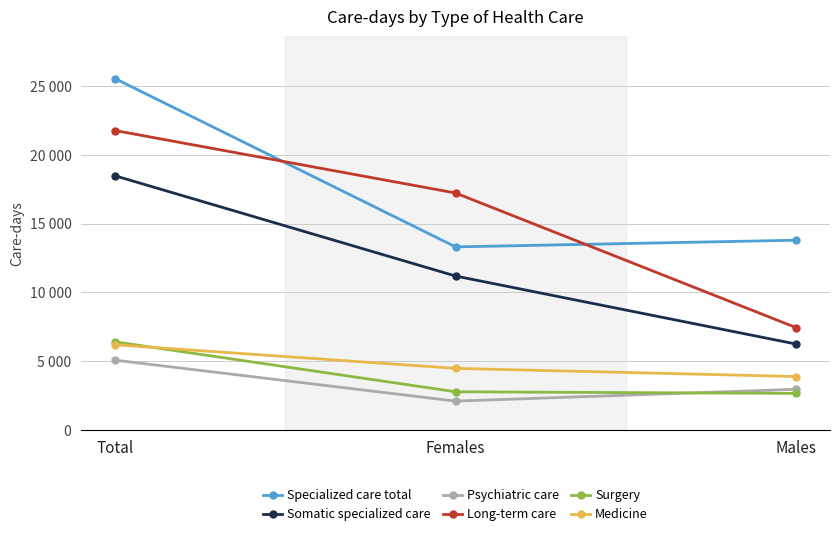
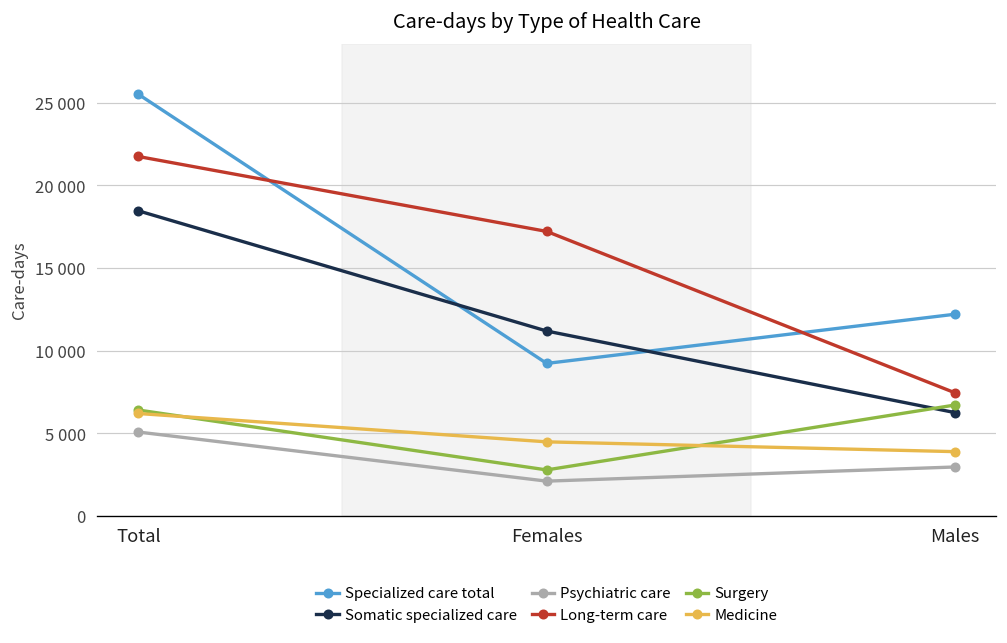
Specialized care total, Females: 13300 -> 9200
Specialized care total, Males: 13800 -> 12200
Surgery, Males: 2700 -> 6700
